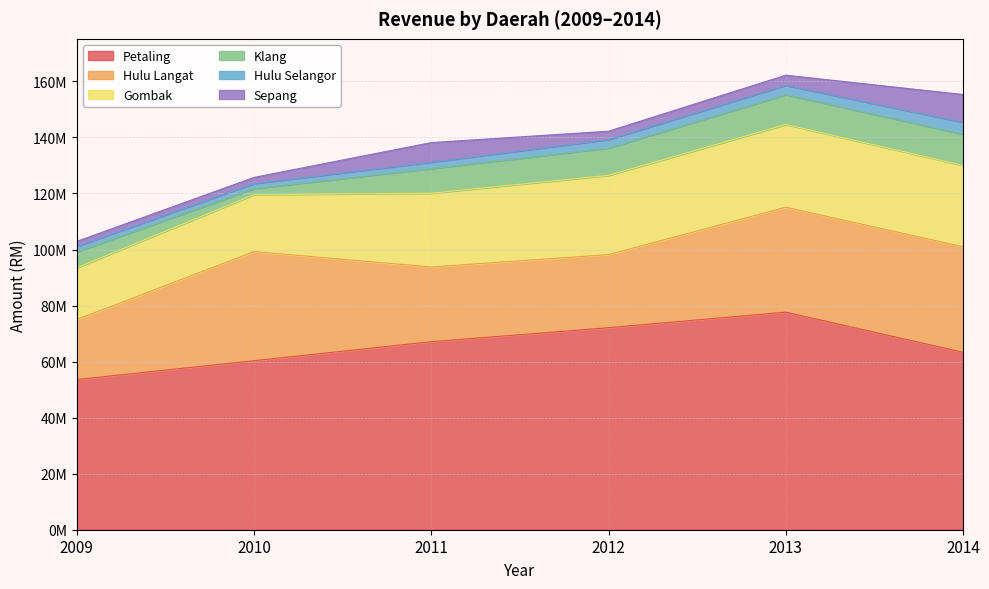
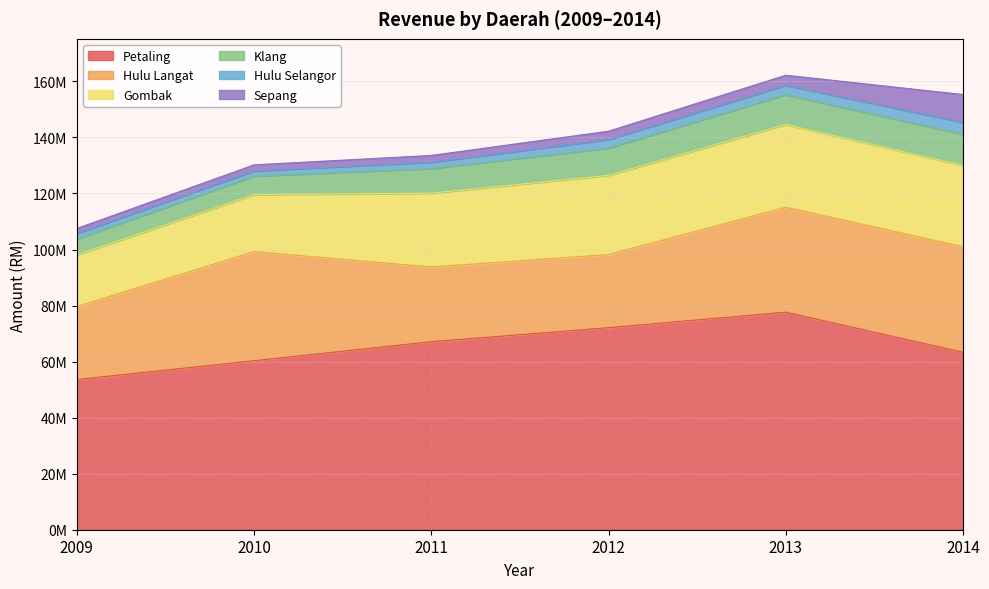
Hulu Langat, 2009: 21000000 -> 26000000
Klang, 2010: 2000000 -> 7000000
Sepang, 2011: 7000000 -> 2000000
